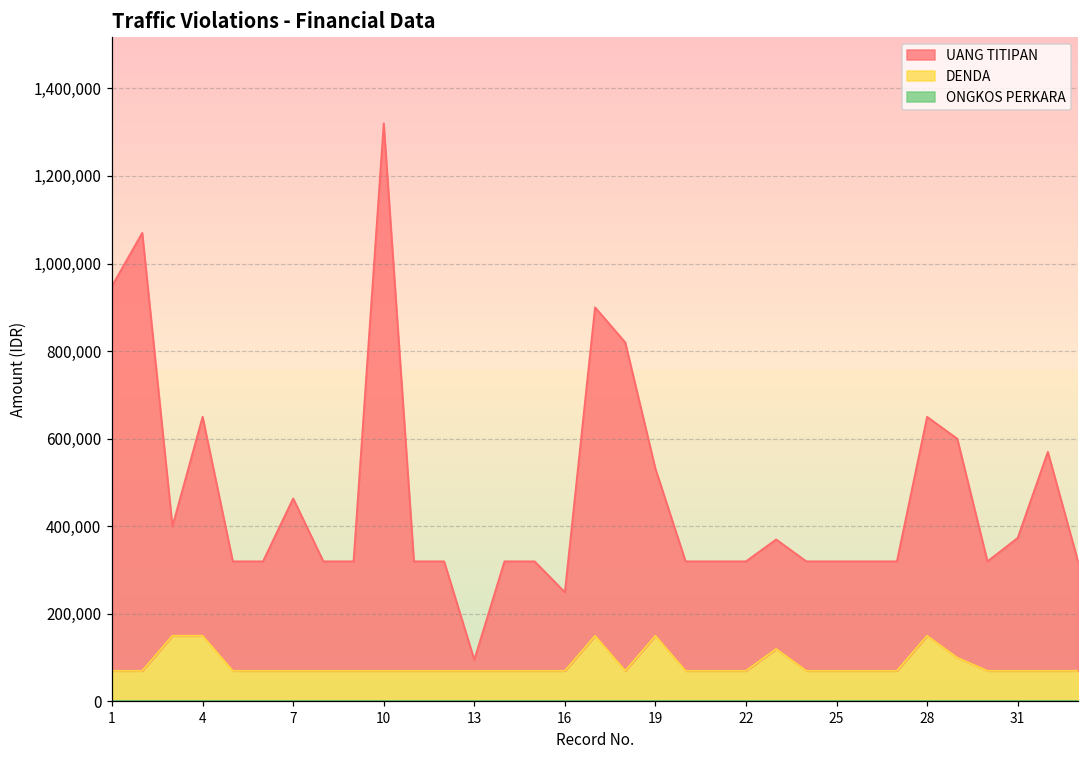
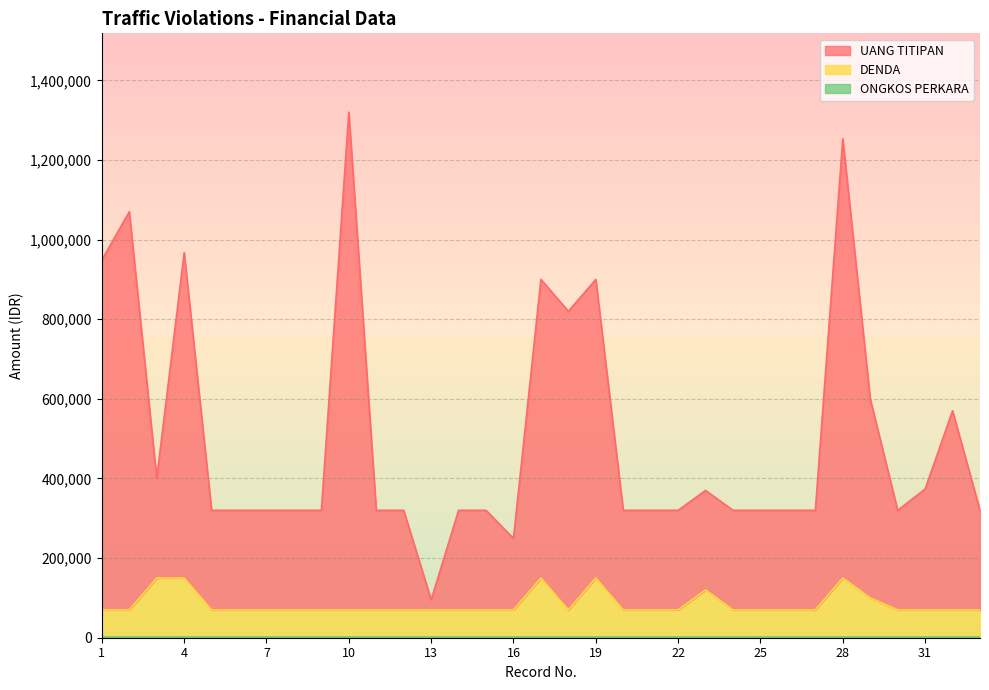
UANG TITIPAN, 4: 500,000 -> 820,000
UANG TITIPAN, 7: 390,000 -> 250,000
UANG TITIPAN, 19: 380,000 -> 750,000
UANG TITIPAN, 28: 500,000 -> 1,100,000
